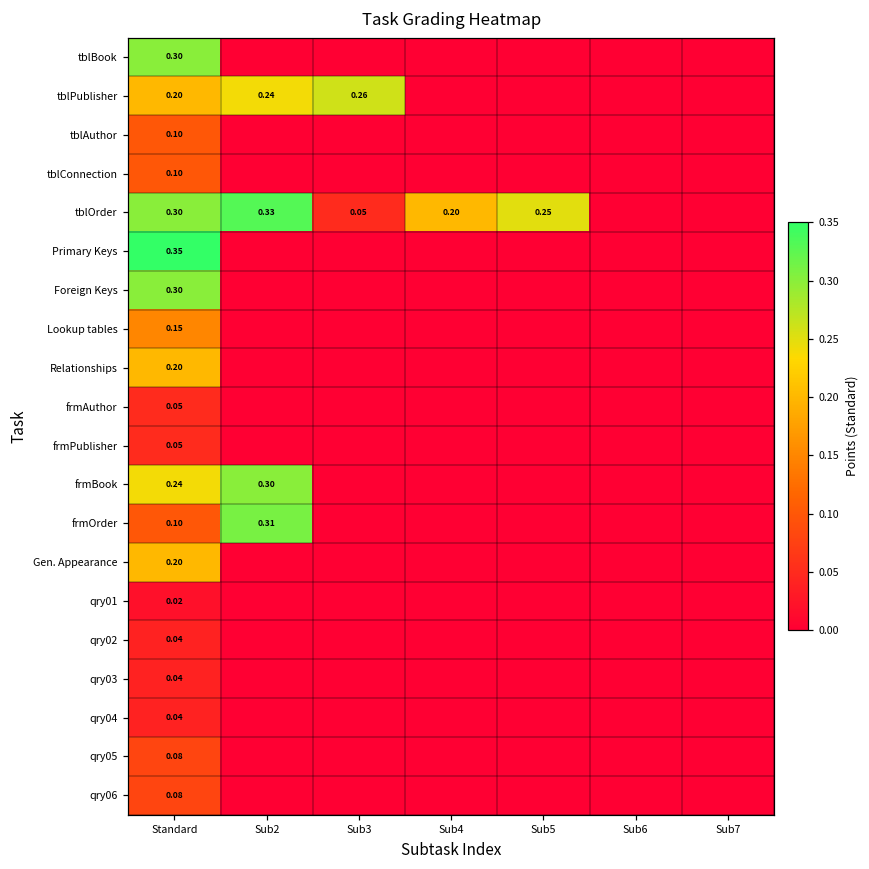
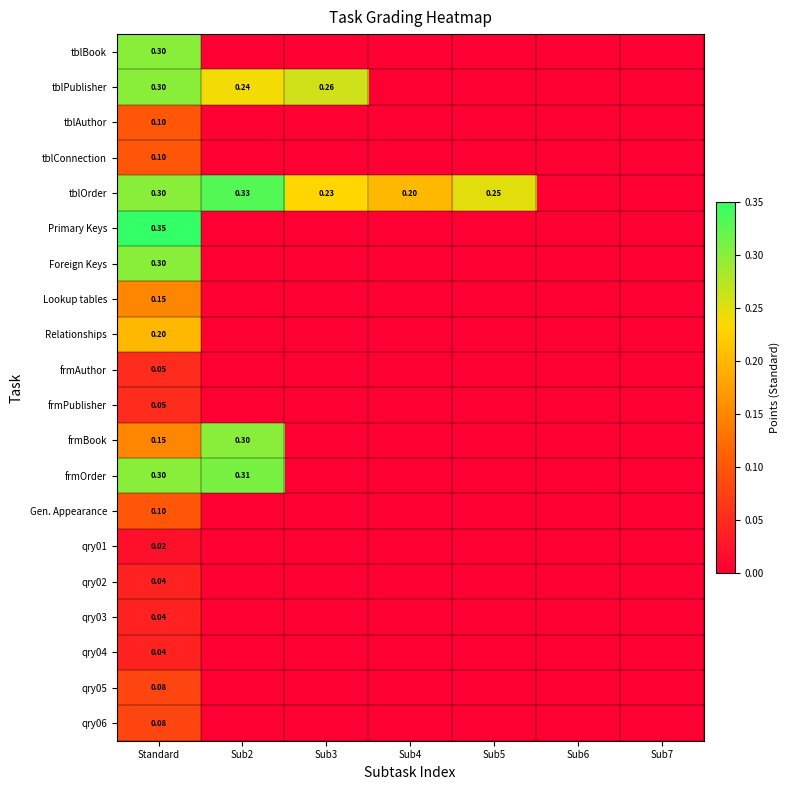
tblPublisher, Standard: 0.20 -> 0.30
tblOrder, Sub3: 0.05 -> 0.23
frmBook, Standard: 0.24 -> 0.15
frmOrder, Standard: 0.10 -> 0.30
Gen. Appearance, Standard: 0.20 -> 0.10
